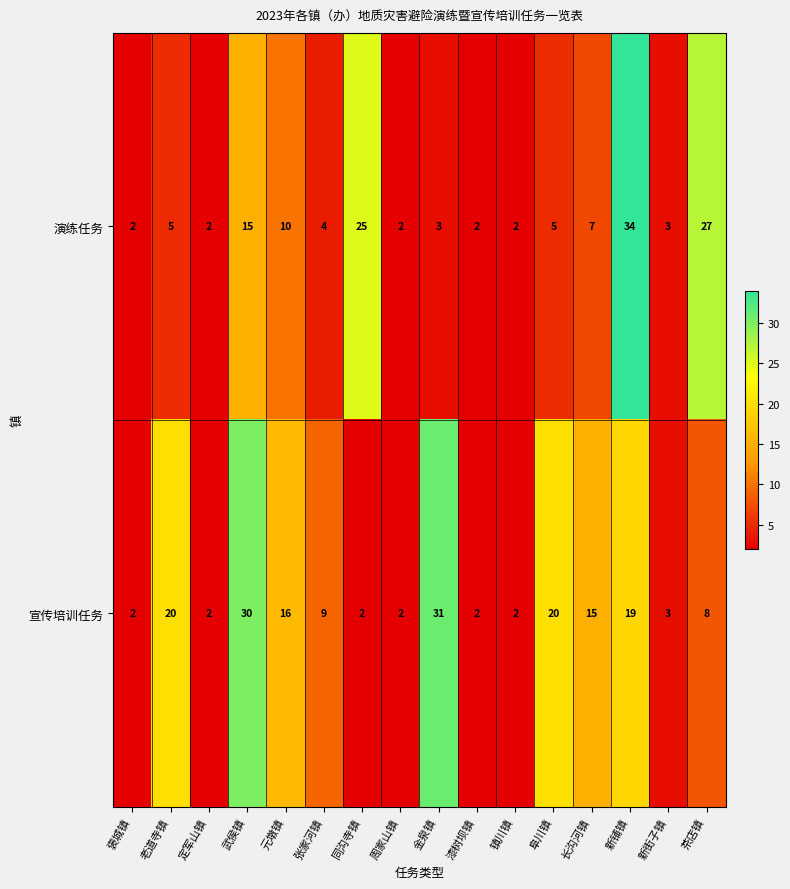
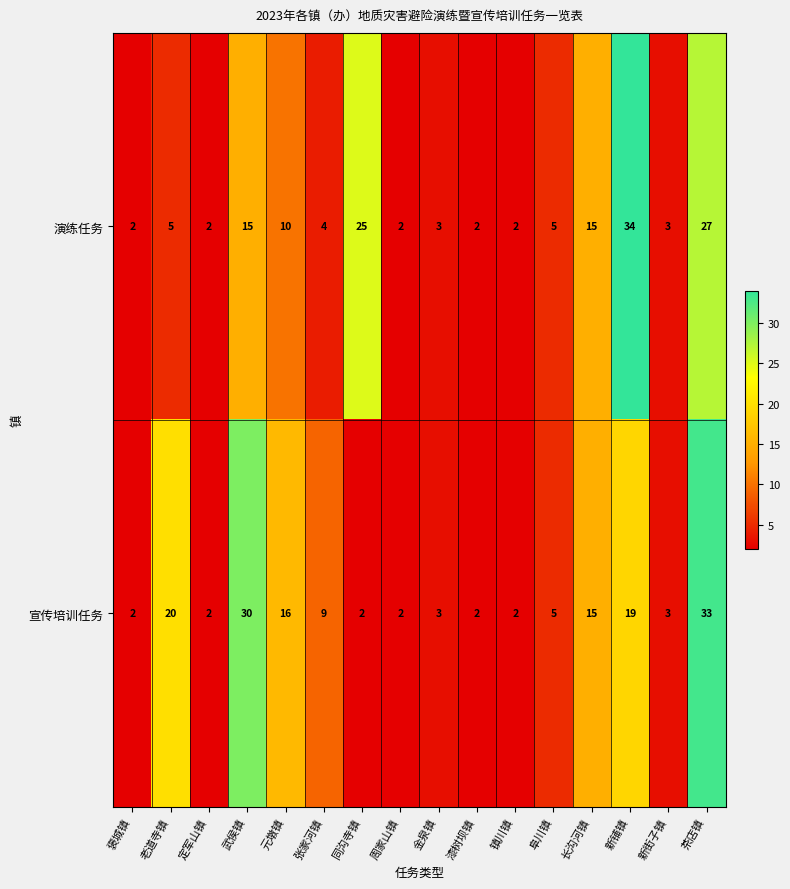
演练任务, 长沟河镇: 7 -> 15
宣传培训任务, 金泉镇: 31 -> 3
宣传培训任务, 阜川镇: 20 -> 5
宣传培训任务, 茶店镇: 8 -> 33
